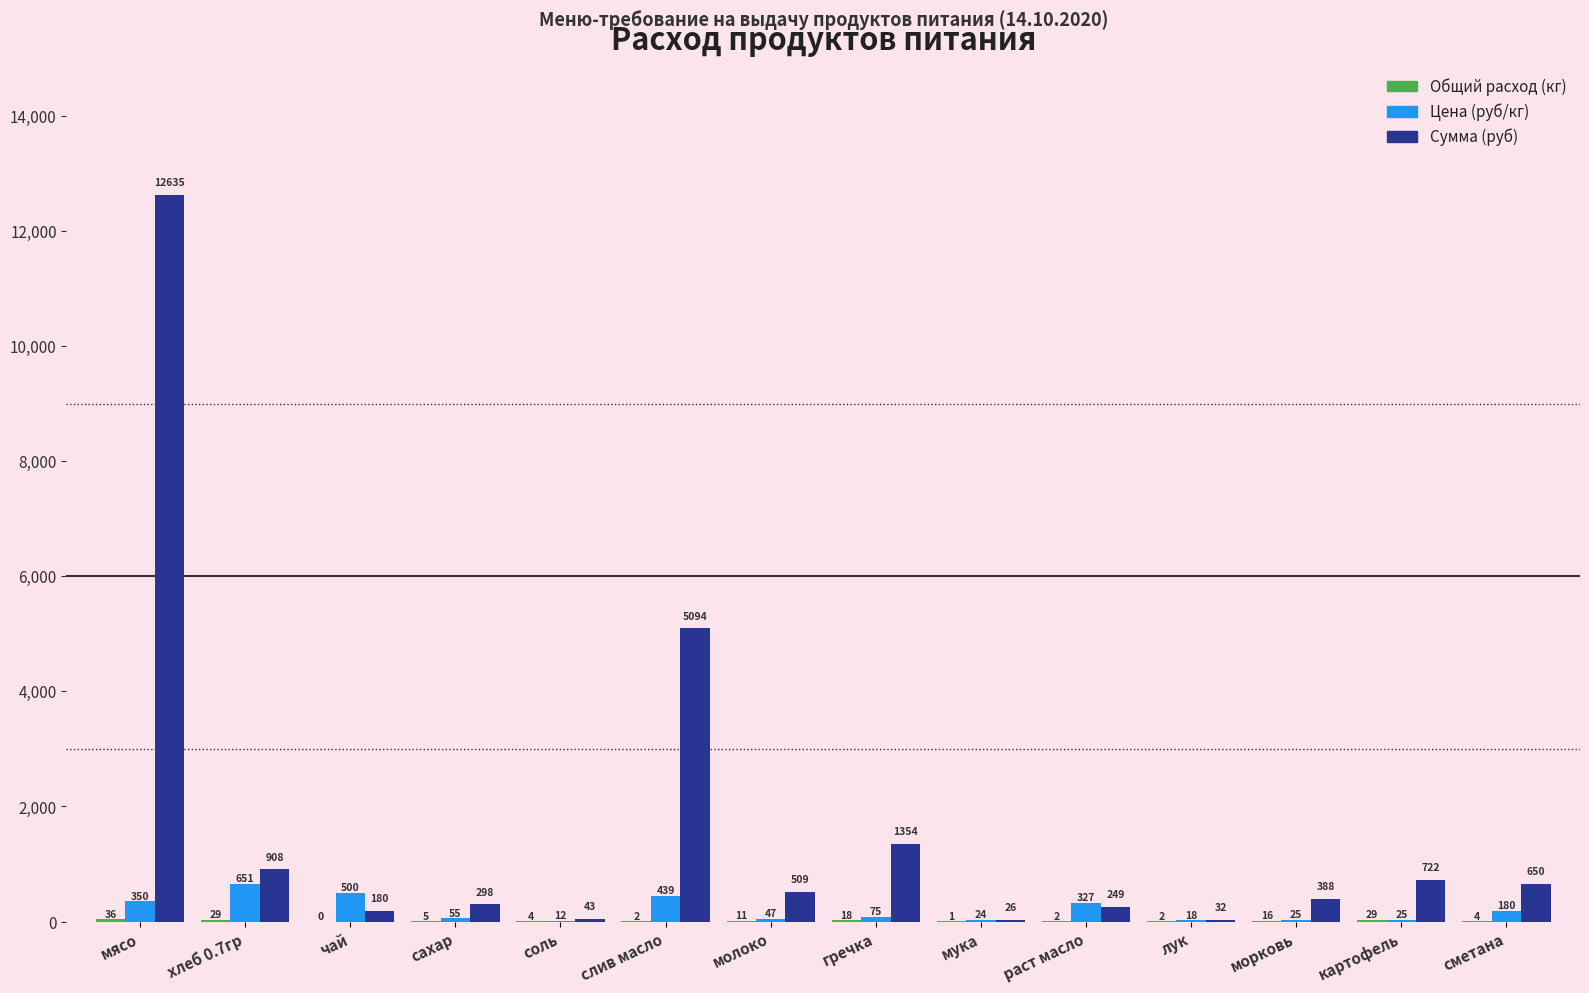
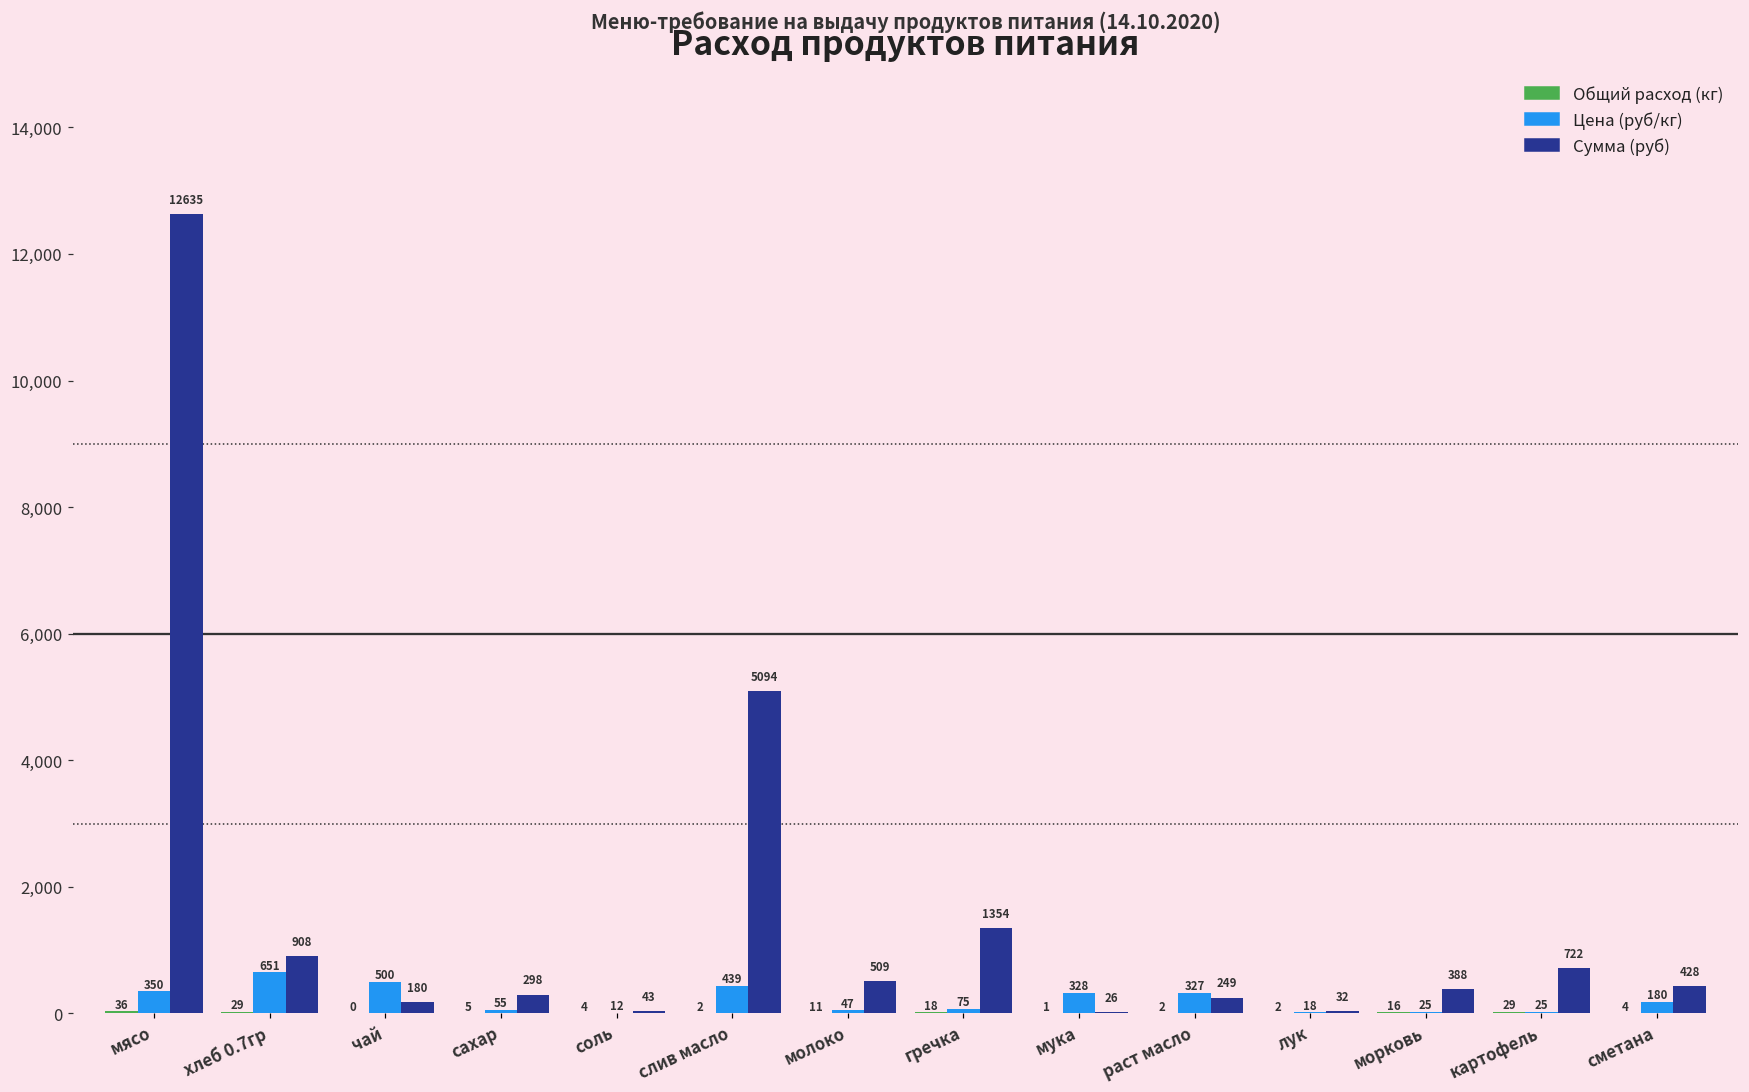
Цена (руб/кг), мука: 24 -> 328
Сумма (руб), сметана: 650 -> 428
